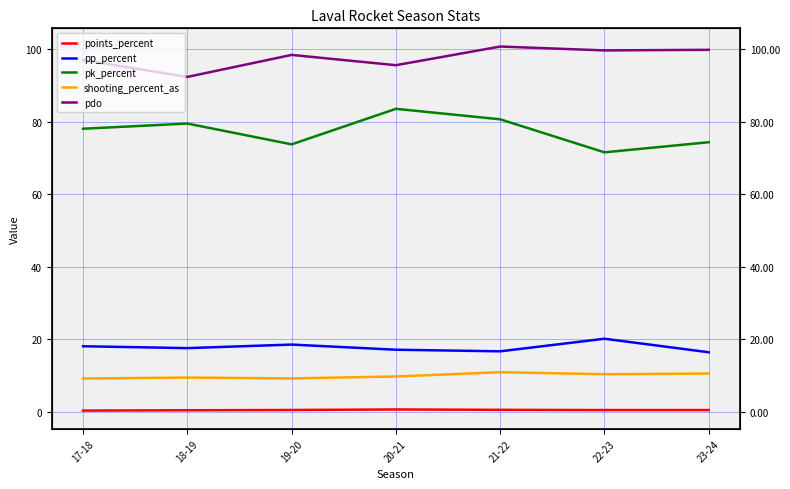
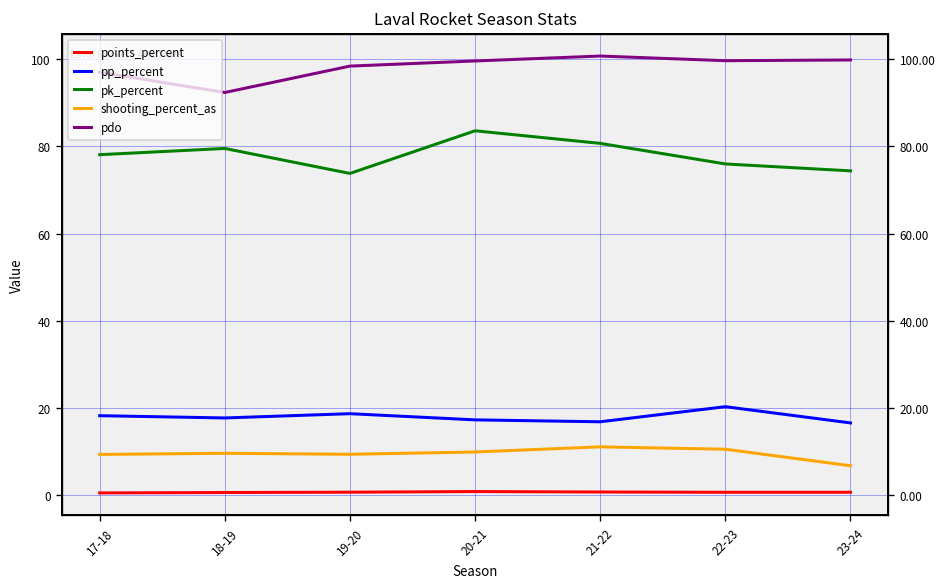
pdo, 20-21: 96 -> 100
pk_percent, 22-23: 72 -> 76
shooting_percent_as, 23-24: 11 -> 7
